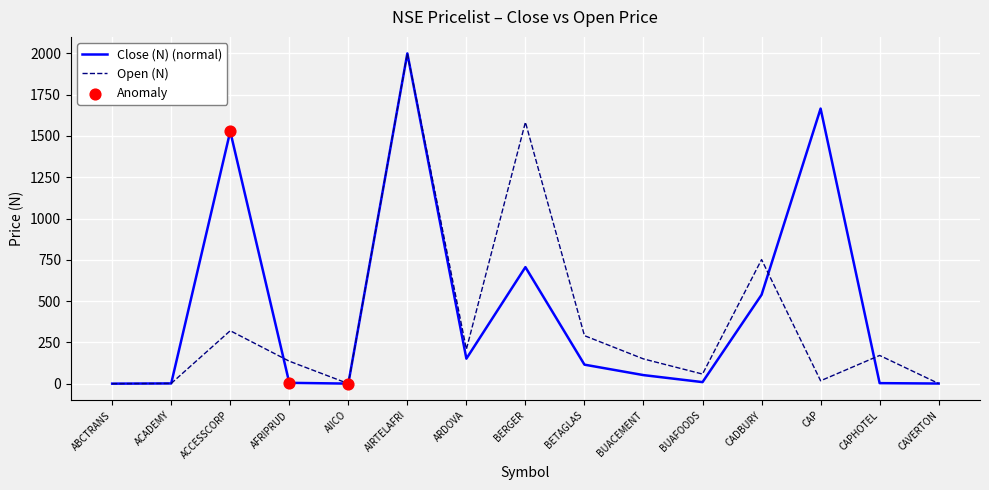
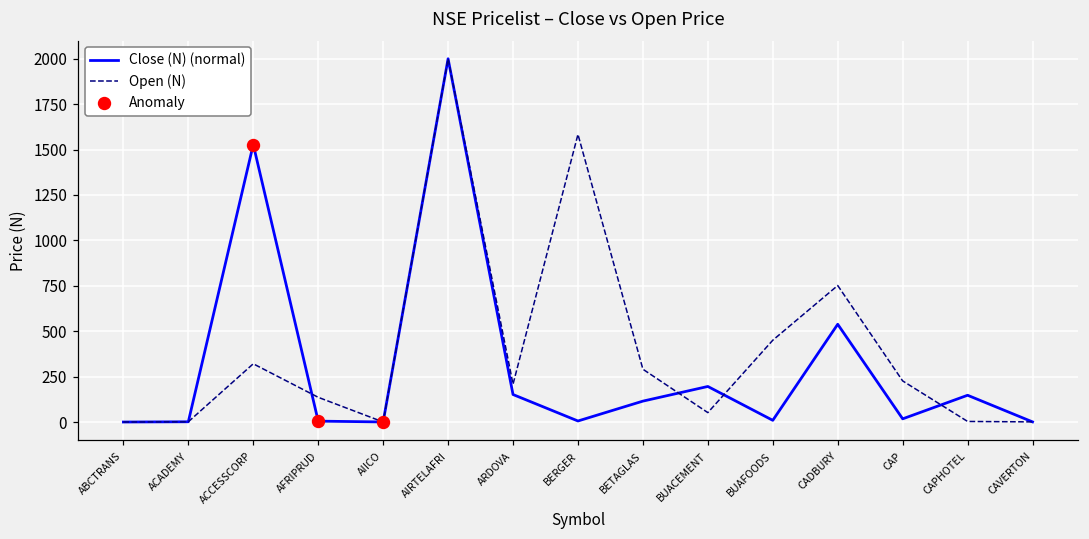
Close (N) (normal), BERGER: 710 -> 10
Close (N) (normal), BUACEMENT: 50 -> 200
Open (N), BUACEMENT: 150 -> 50
Open (N), BUAFOODS: 60 -> 450
Close (N) (normal), CAP: 1670 -> 20
Open (N), CAP: 20 -> 230
Close (N) (normal), CAPHOTEL: 0 -> 150
Open (N), CAPHOTEL: 170 -> 0
